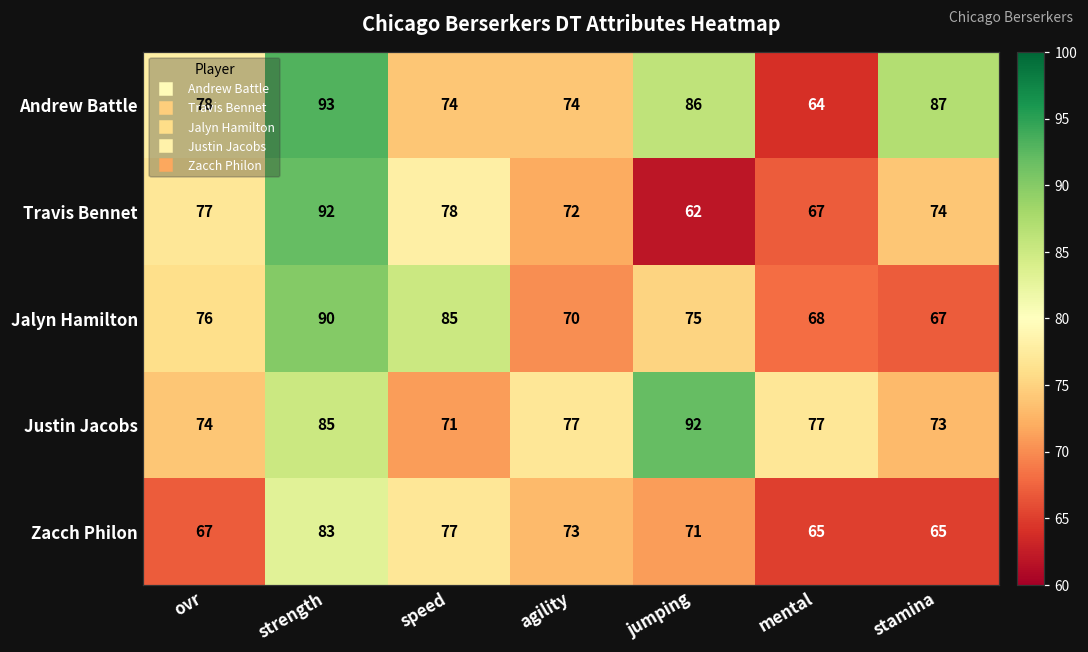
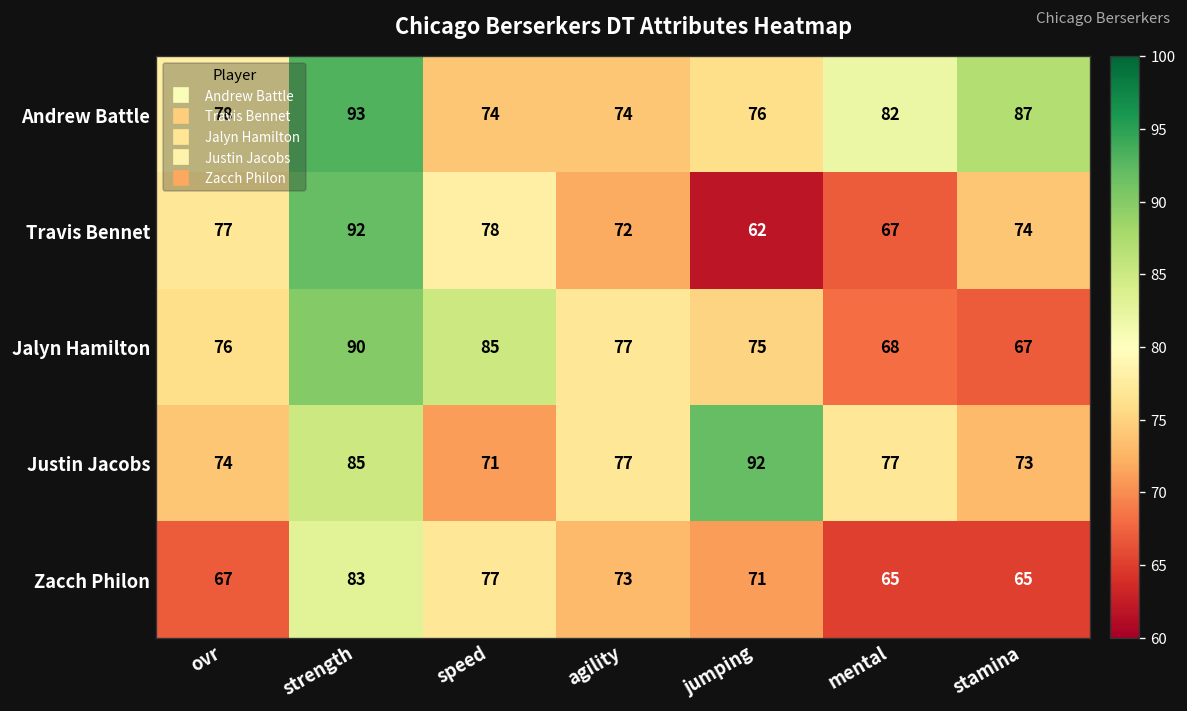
Andrew Battle, jumping: 86 -> 76
Andrew Battle, mental: 64 -> 82
Jalyn Hamilton, agility: 70 -> 77
